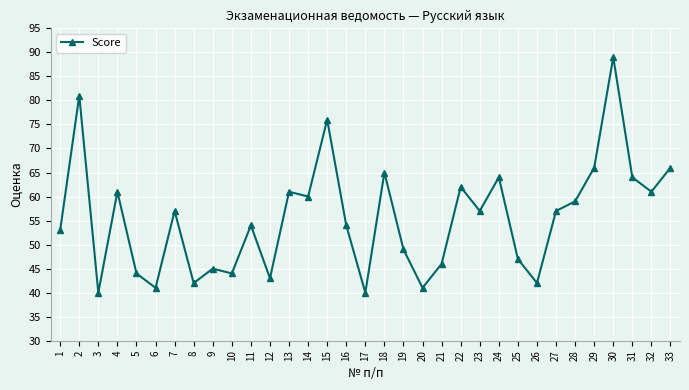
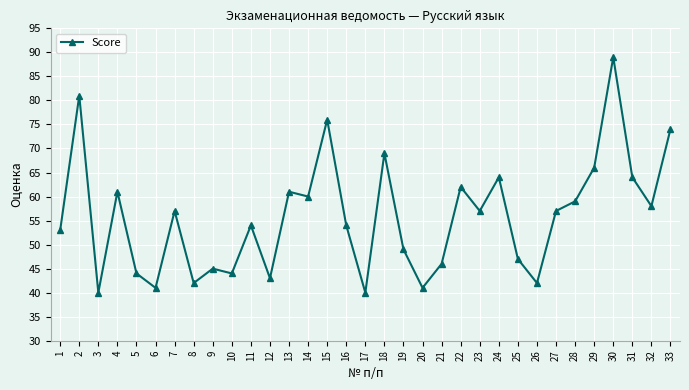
18: 65 -> 69
32: 61 -> 58
33: 66 -> 74
